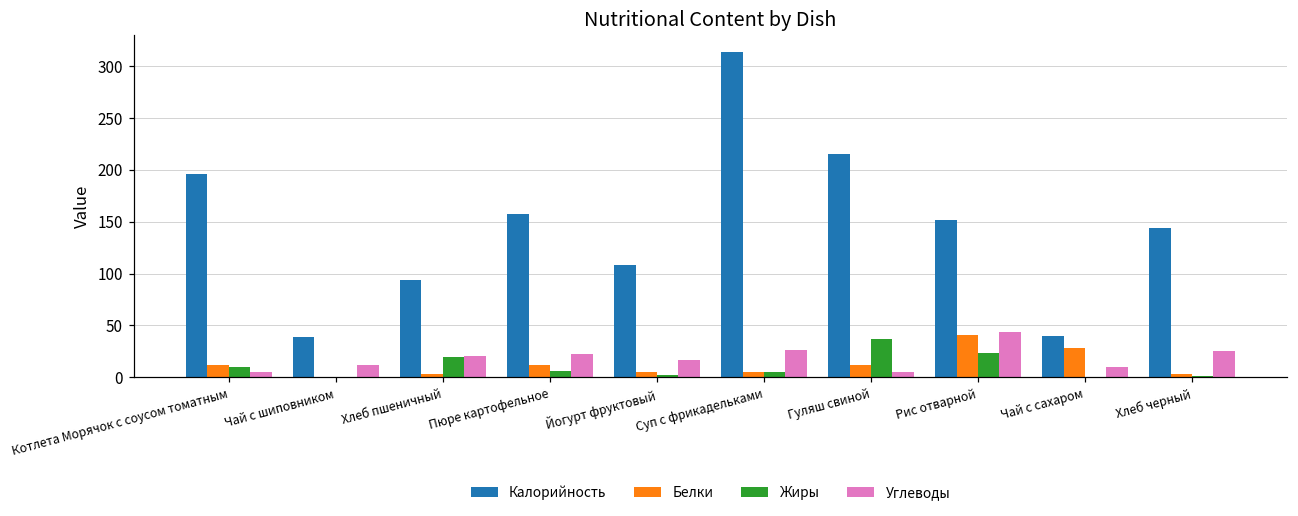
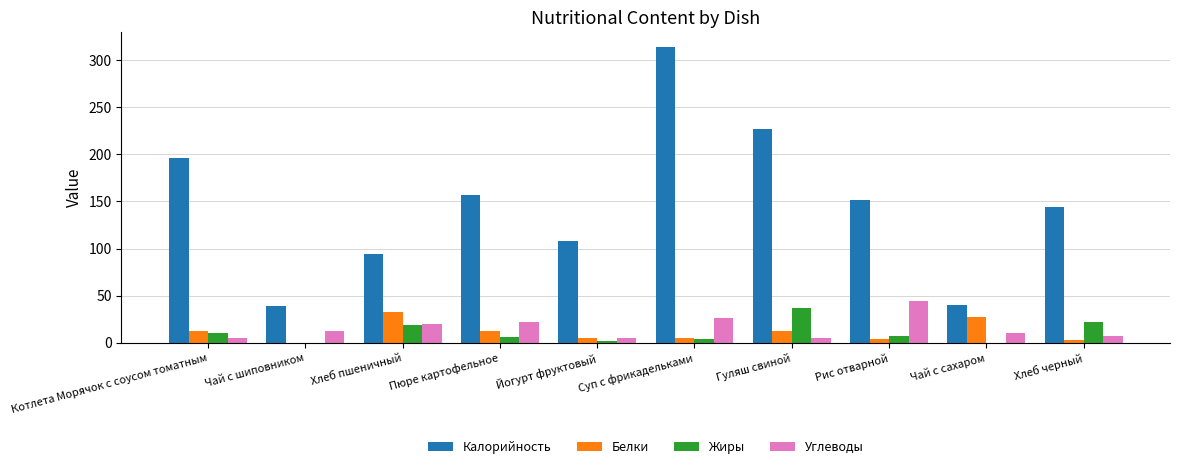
Белки, Хлеб пшеничный: 0 -> 30
Углеводы, Йогурт фруктовый: 20 -> 10
Калорийность, Гуляш свиной: 220 -> 230
Белки, Рис отварной: 40 -> 0
Жиры, Рис отварной: 20 -> 10
Жиры, Хлеб черный: 0 -> 20
Углеводы, Хлеб черный: 30 -> 10
